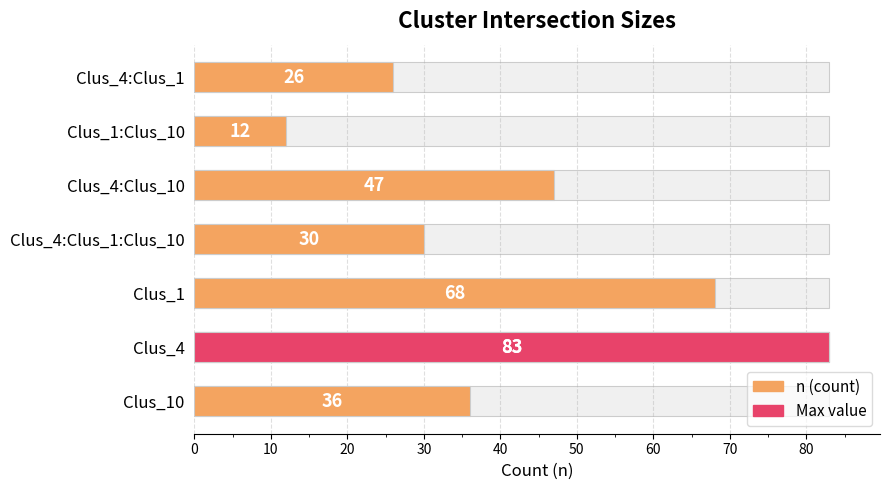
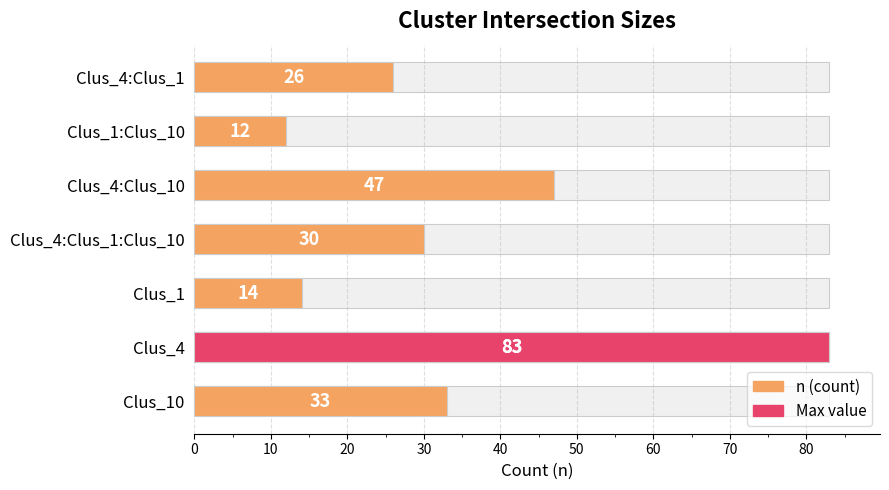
n (count), Clus_1: 68 -> 14
n (count), Clus_10: 36 -> 33
